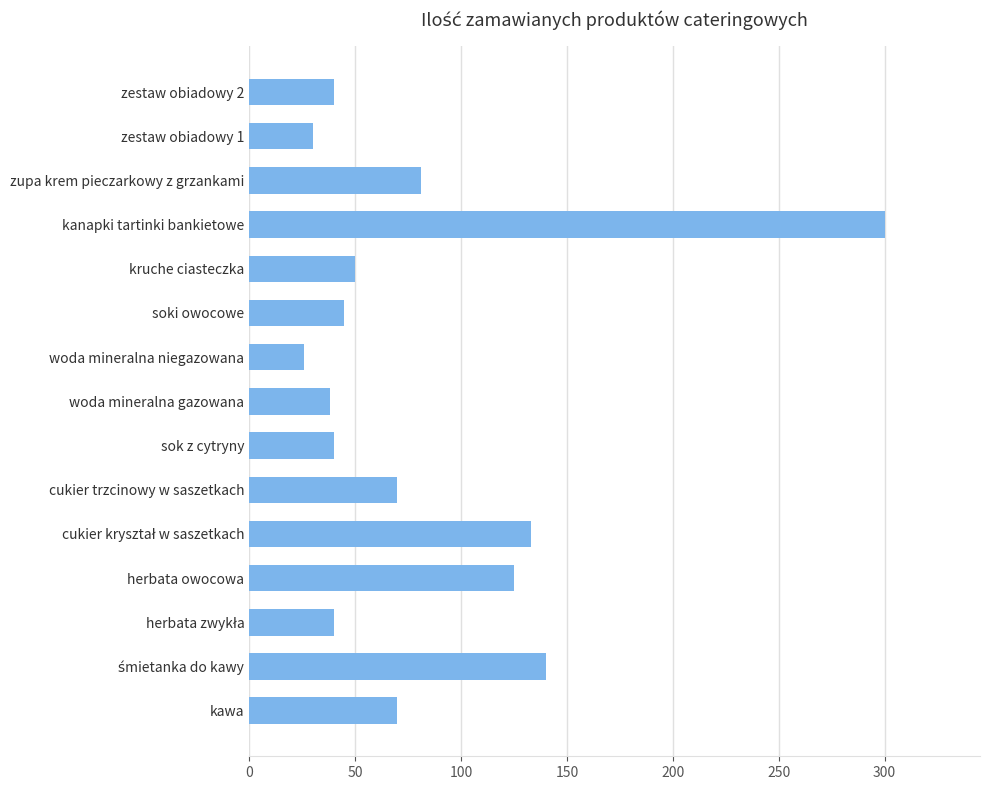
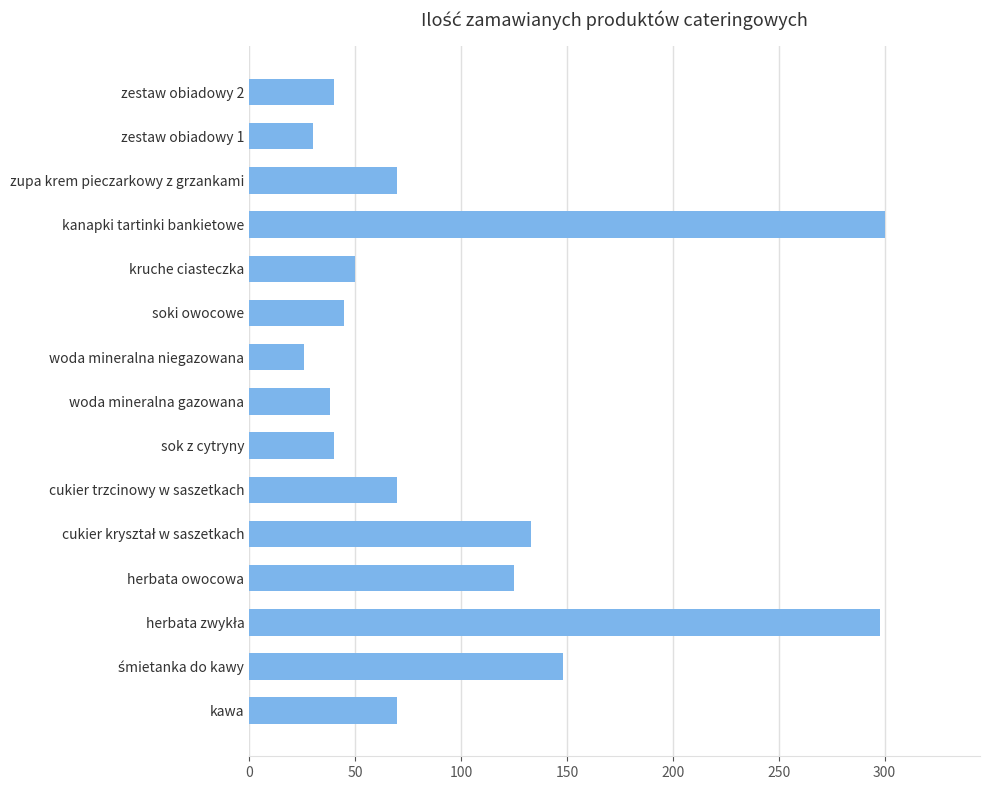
zupa krem pieczarkowy z grzankami: 81 -> 70
herbata zwykła: 40 -> 298
śmietanka do kawy: 140 -> 148
